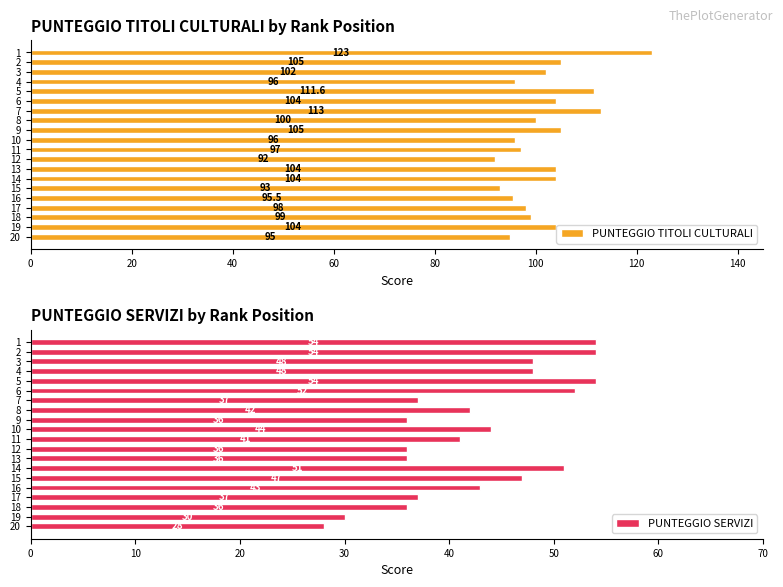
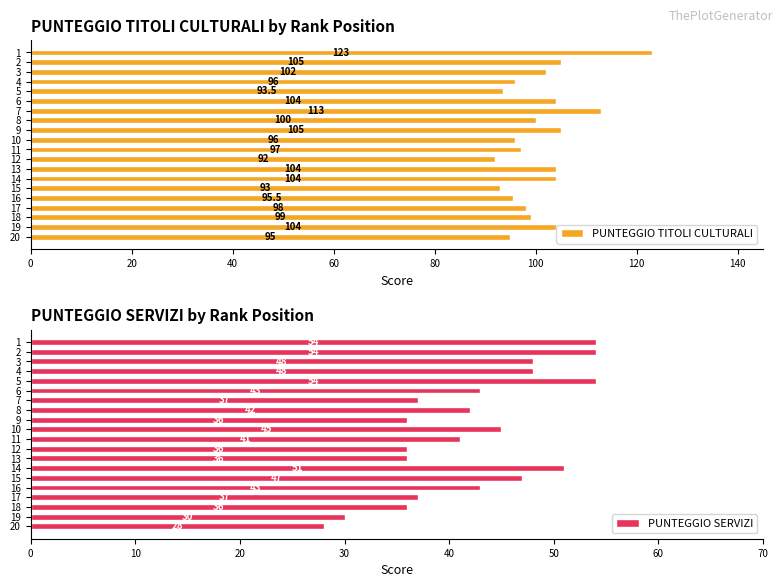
PUNTEGGIO TITOLI CULTURALI by Rank Position, 5: 111.6 -> 93.5
PUNTEGGIO SERVIZI by Rank Position, 6: 52 -> 43
PUNTEGGIO SERVIZI by Rank Position, 10: 44 -> 45
